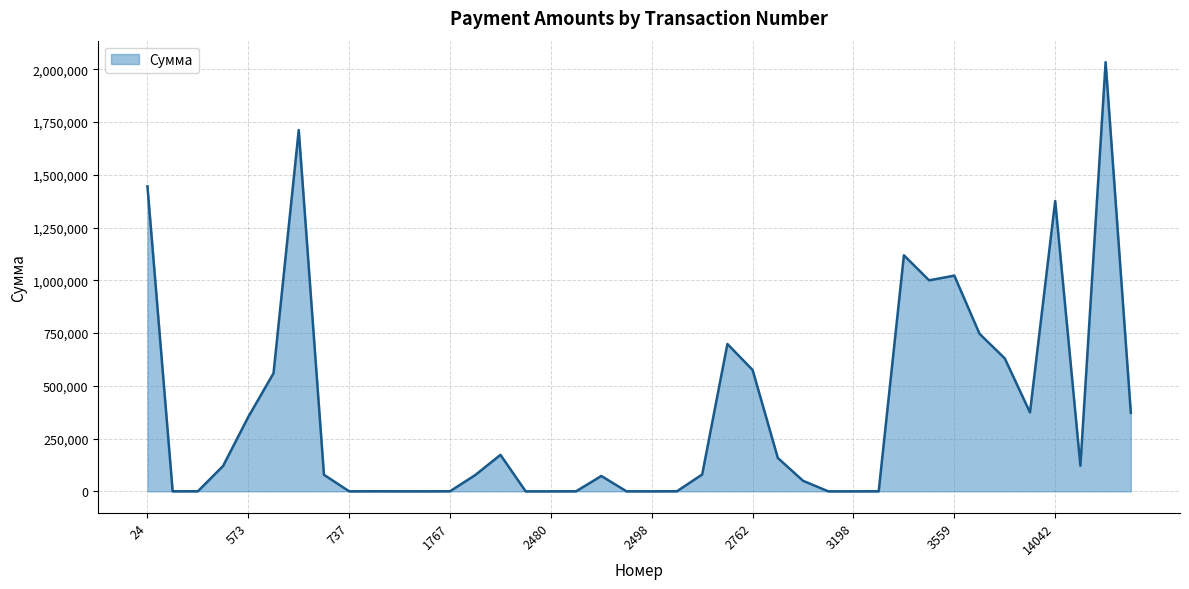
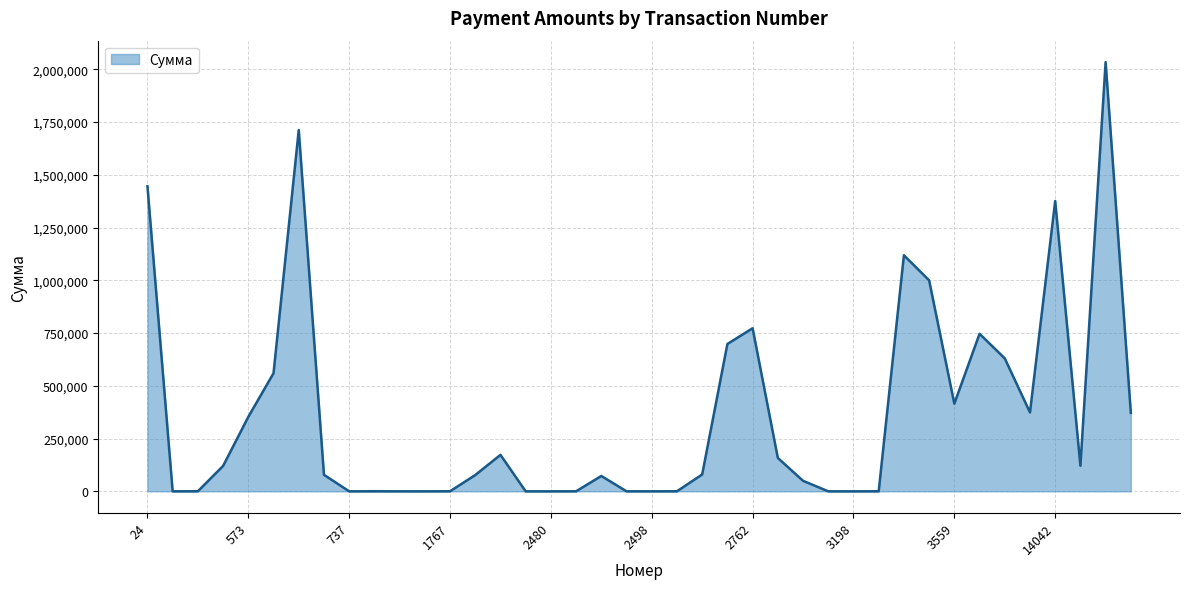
2762: 580,000 -> 770,000
3559: 1,020,000 -> 420,000
